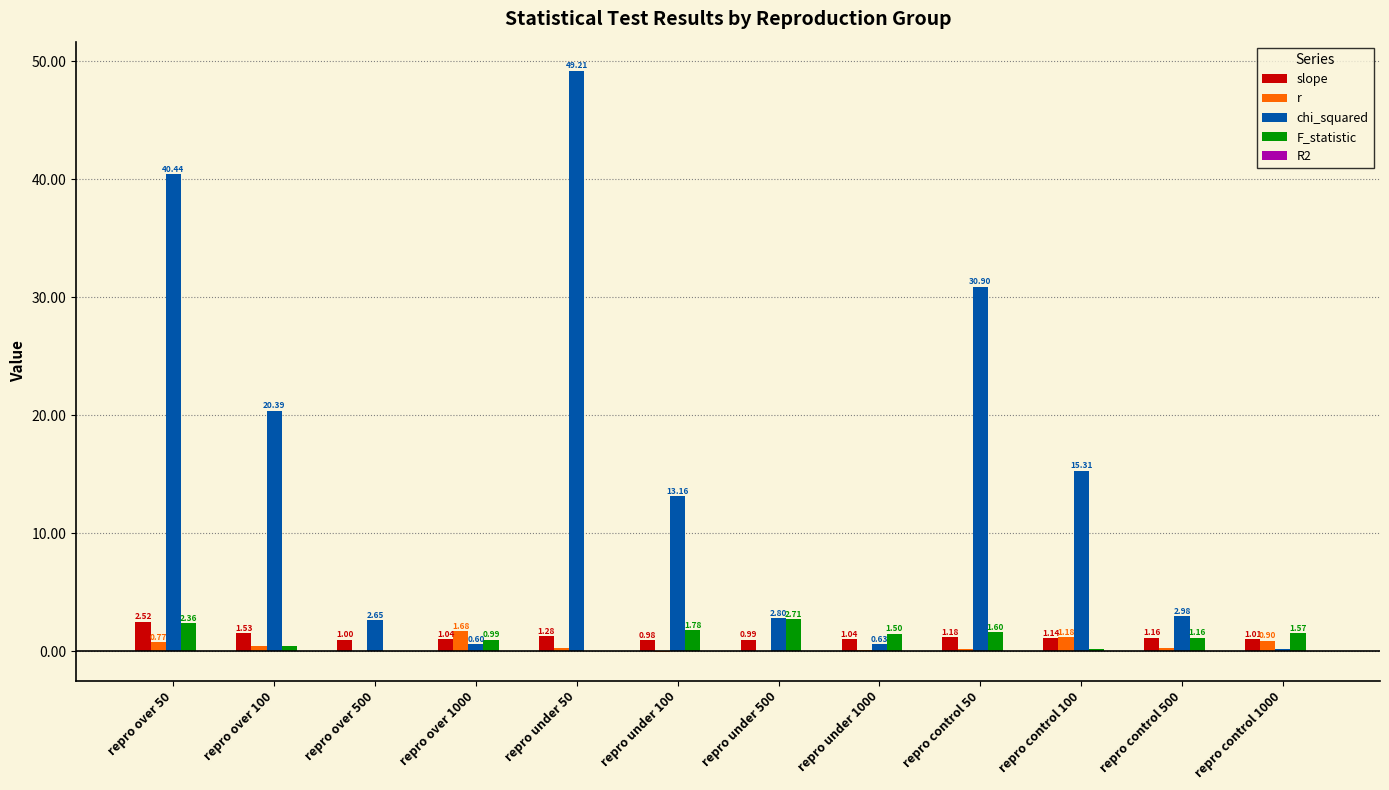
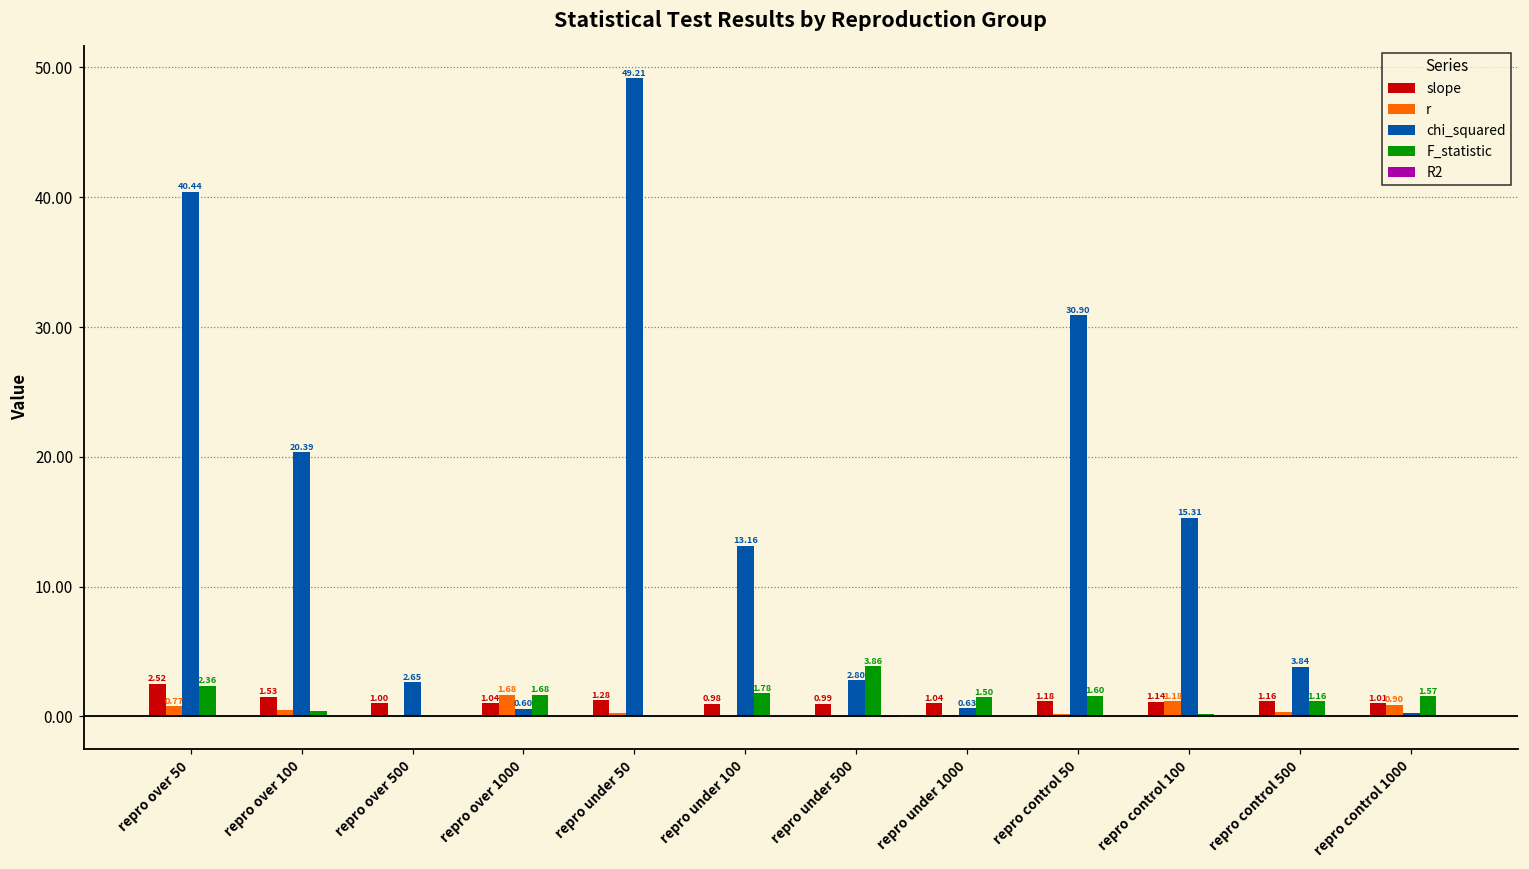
F_statistic, repro over 1000: 0.99 -> 1.68
F_statistic, repro under 500: 2.71 -> 3.86
chi_squared, repro control 500: 2.98 -> 3.84
